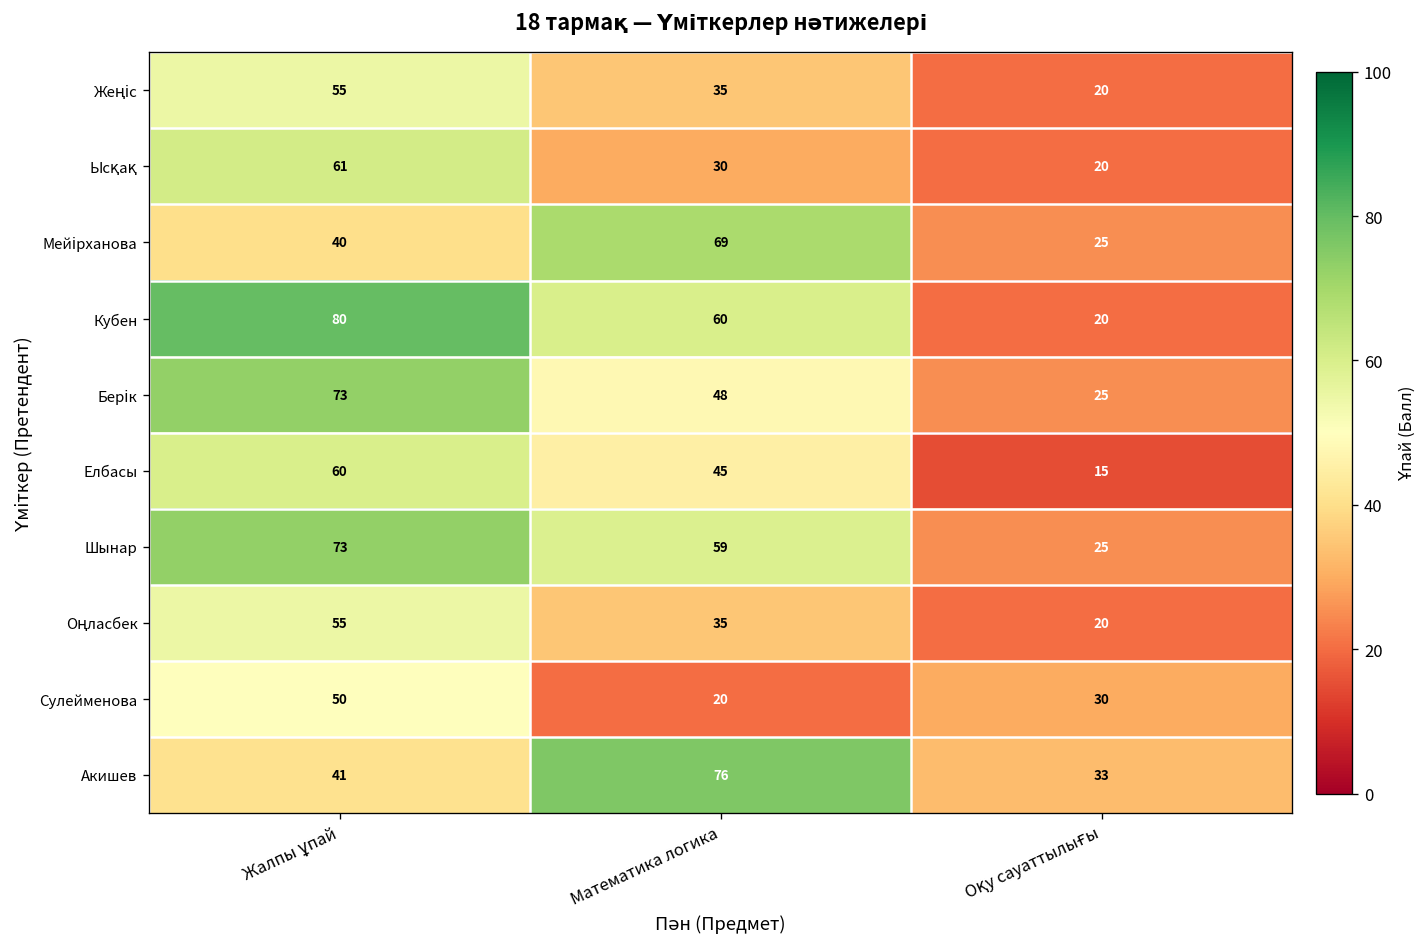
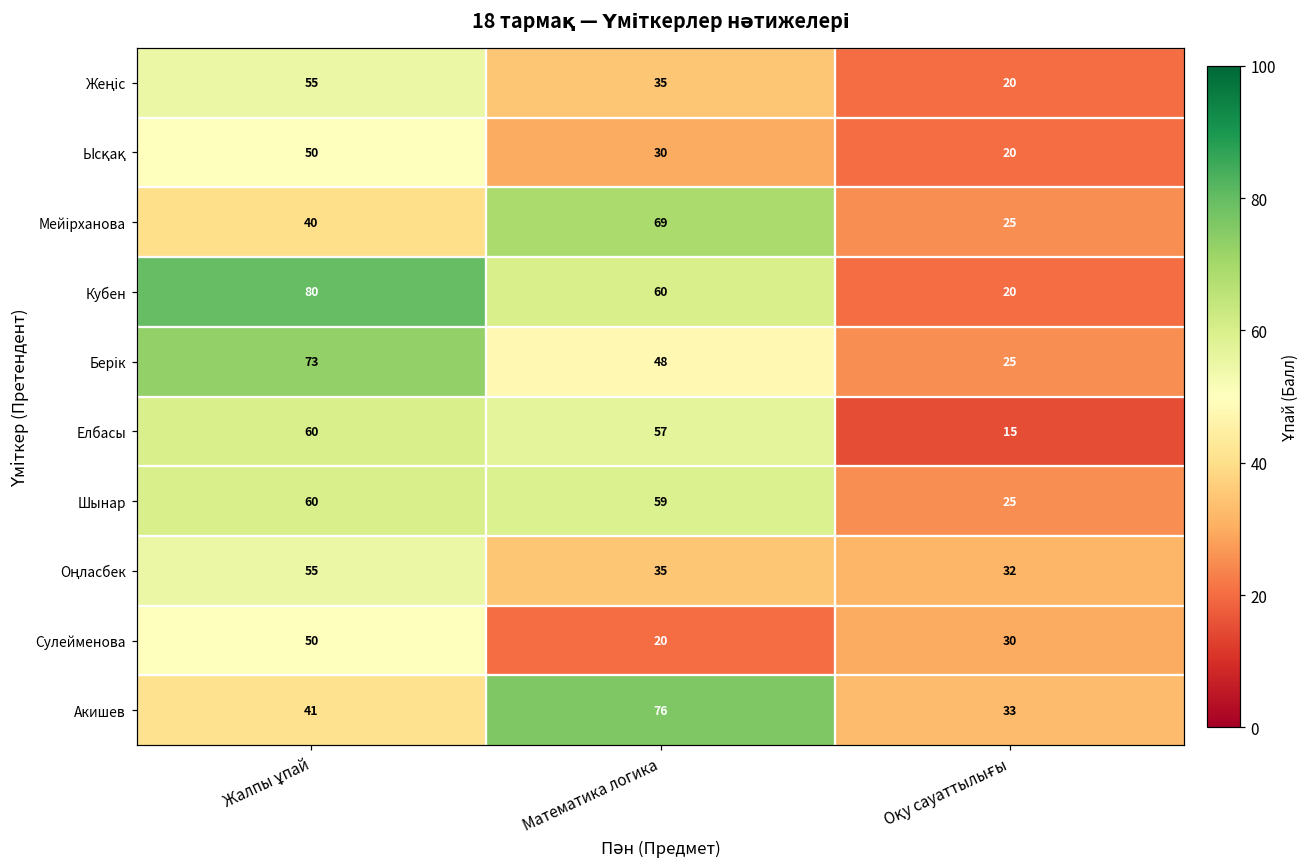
Ысқақ, Жалпы ұпай: 61 -> 50
Елбасы, Математика логика: 45 -> 57
Шынар, Жалпы ұпай: 73 -> 60
Оңласбек, Оқу сауаттылығы: 20 -> 32
